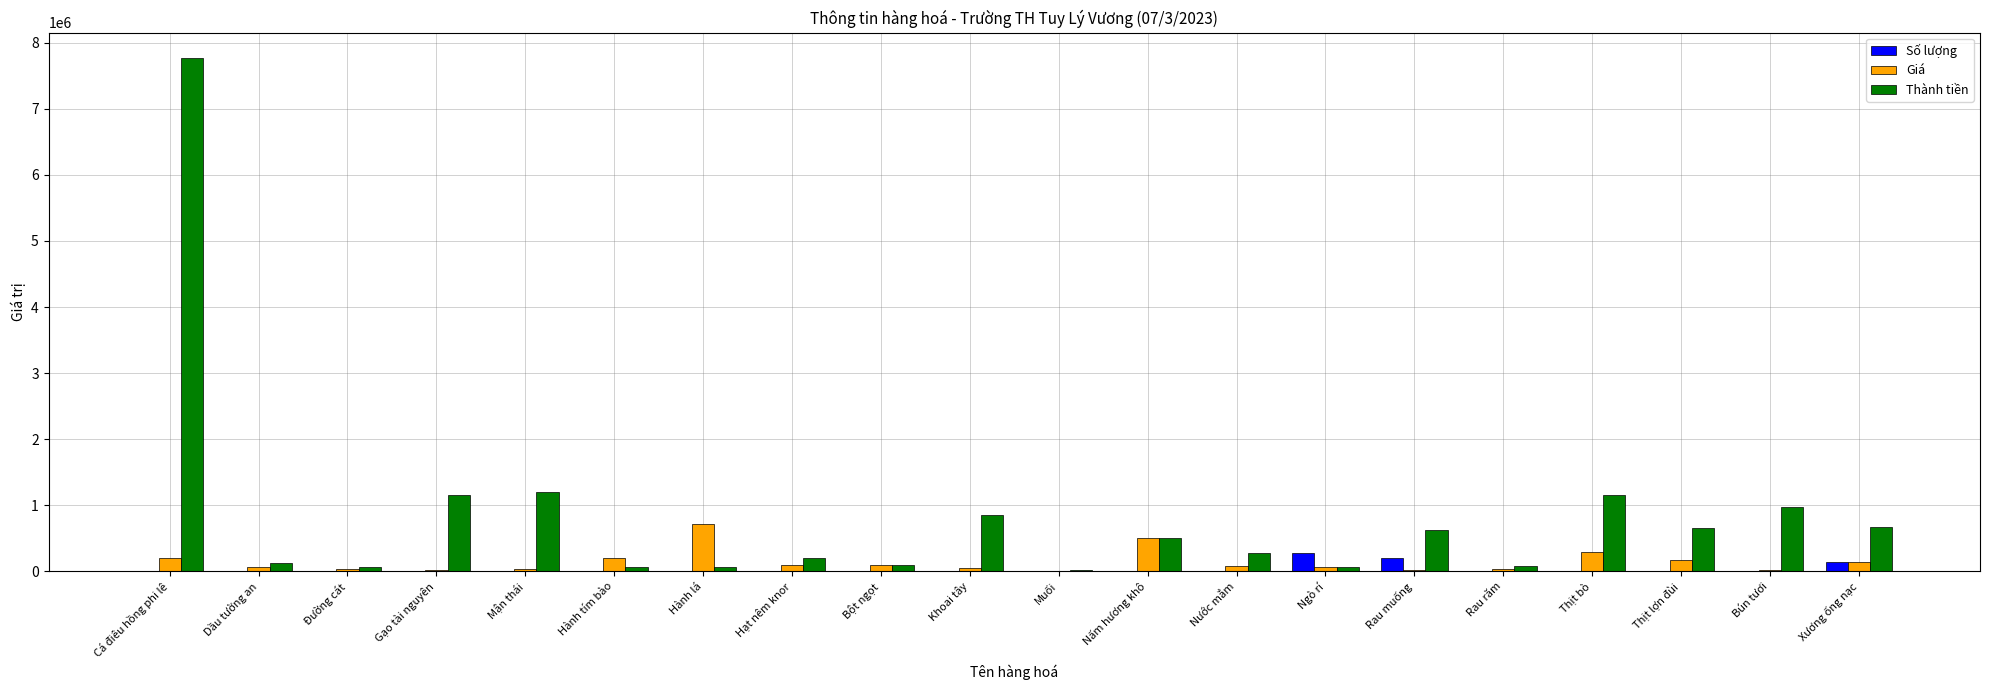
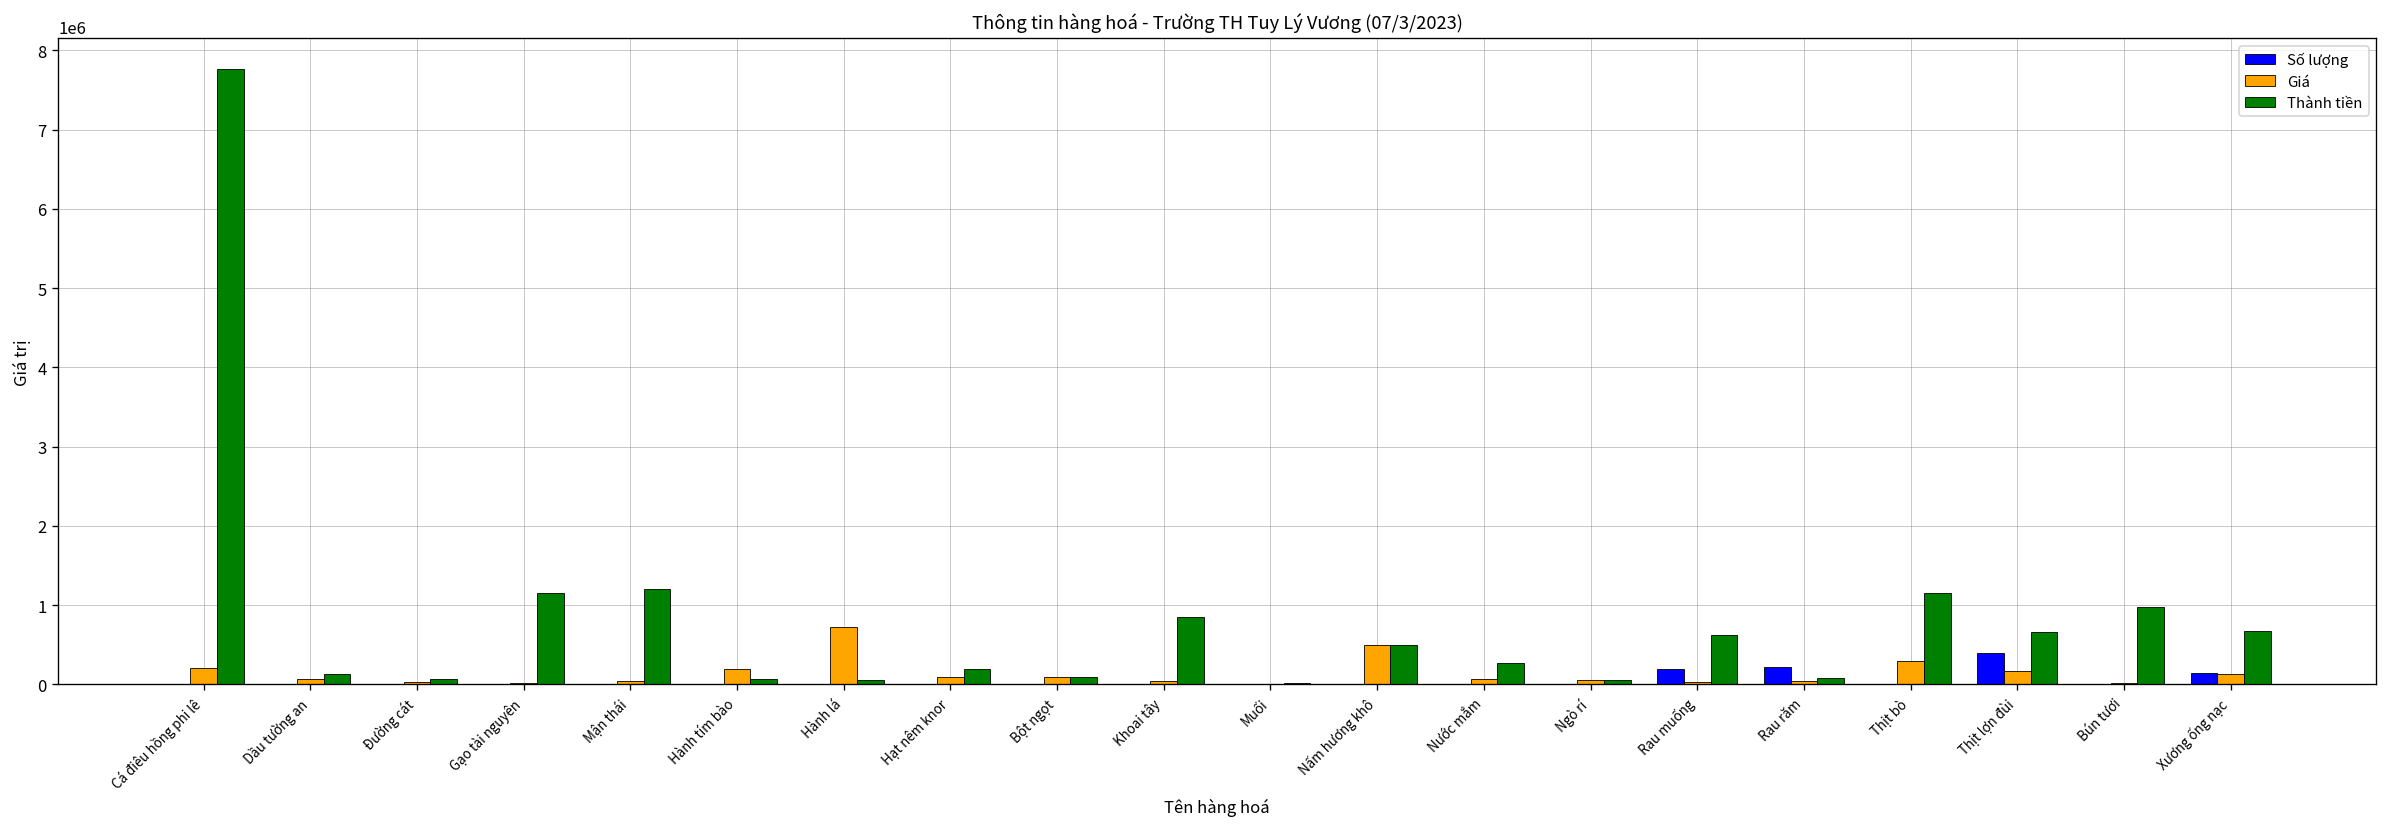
Số lượng, Ngò rí: 300000 -> 0
Số lượng, Rau răm: 0 -> 200000
Số lượng, Thịt lợn đùi: 0 -> 400000
